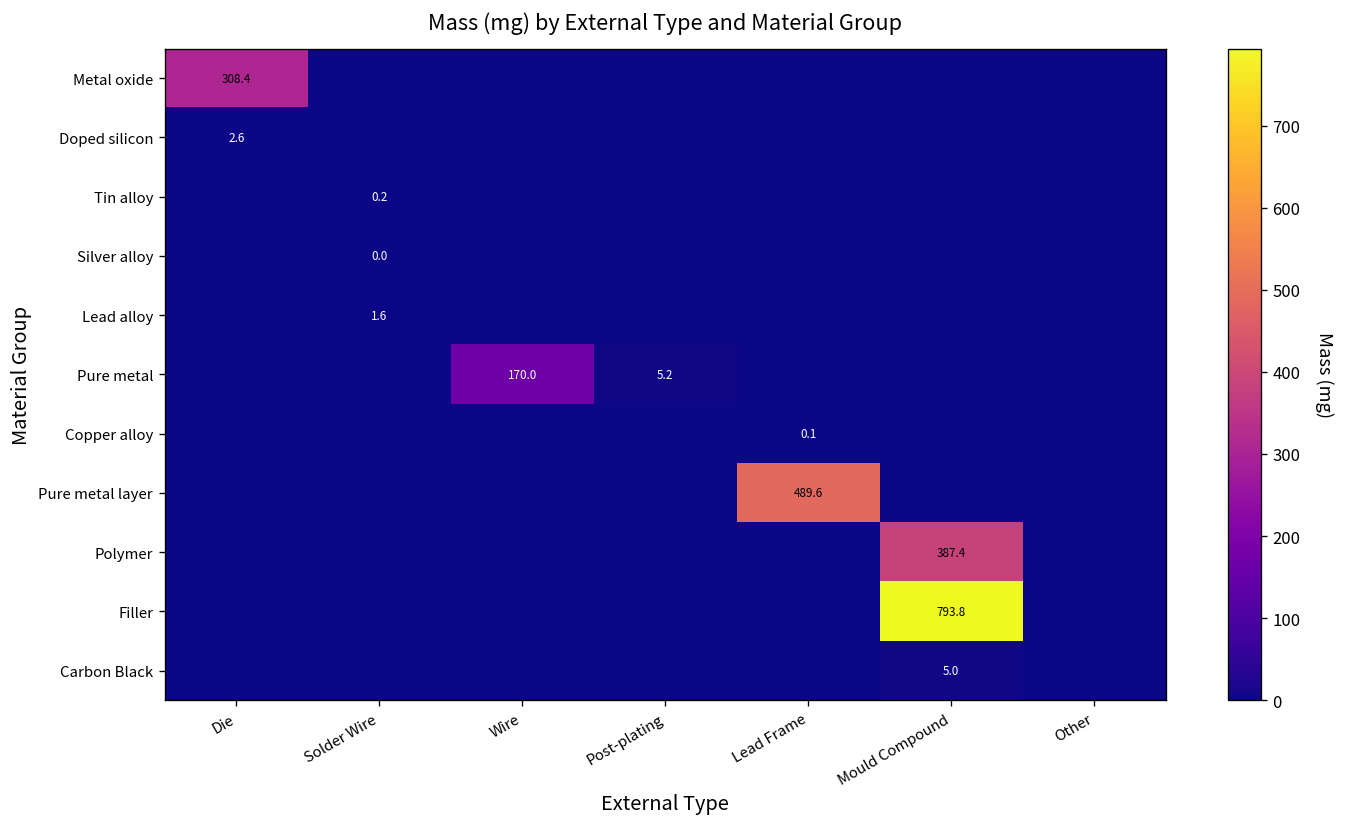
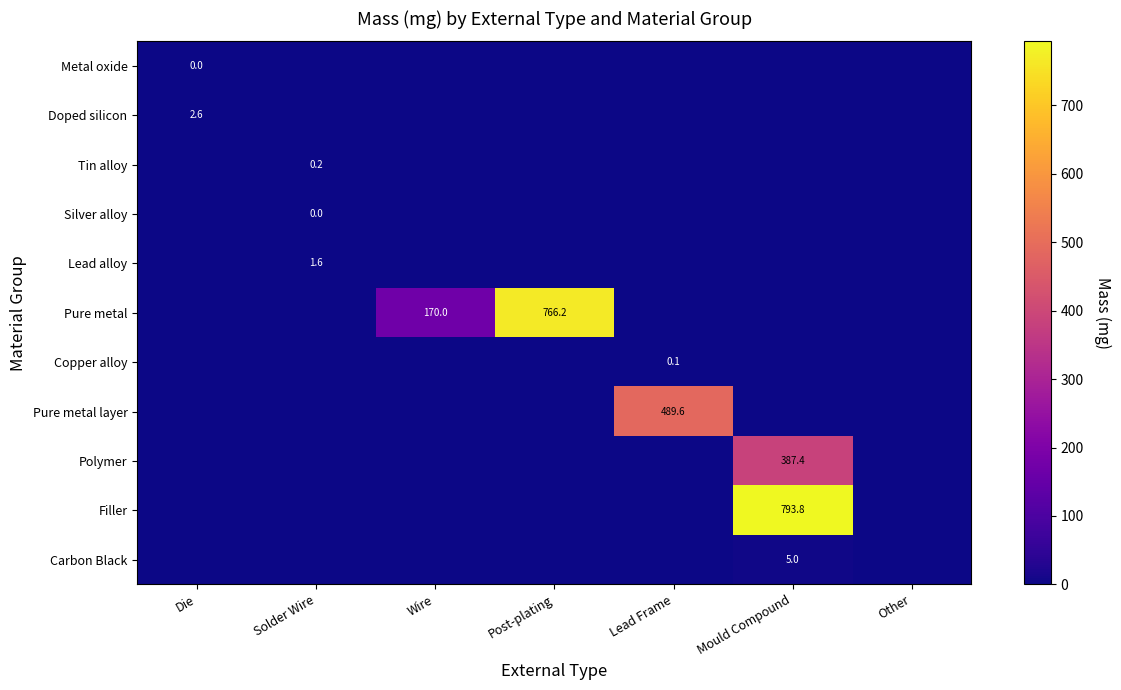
Metal oxide, Die: 308.4 -> 0.0
Pure metal, Post-plating: 5.2 -> 766.2
